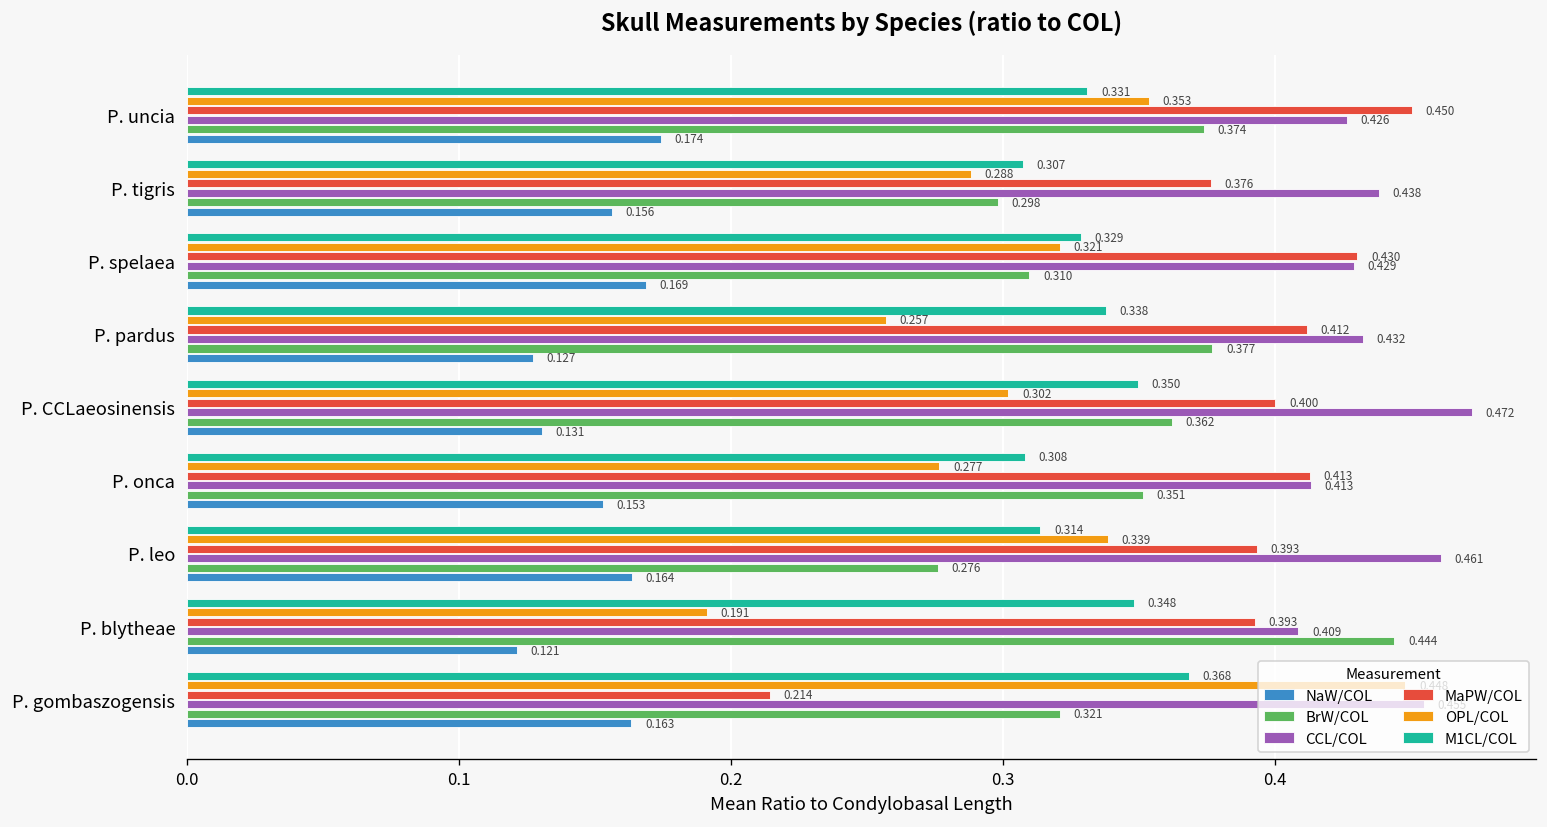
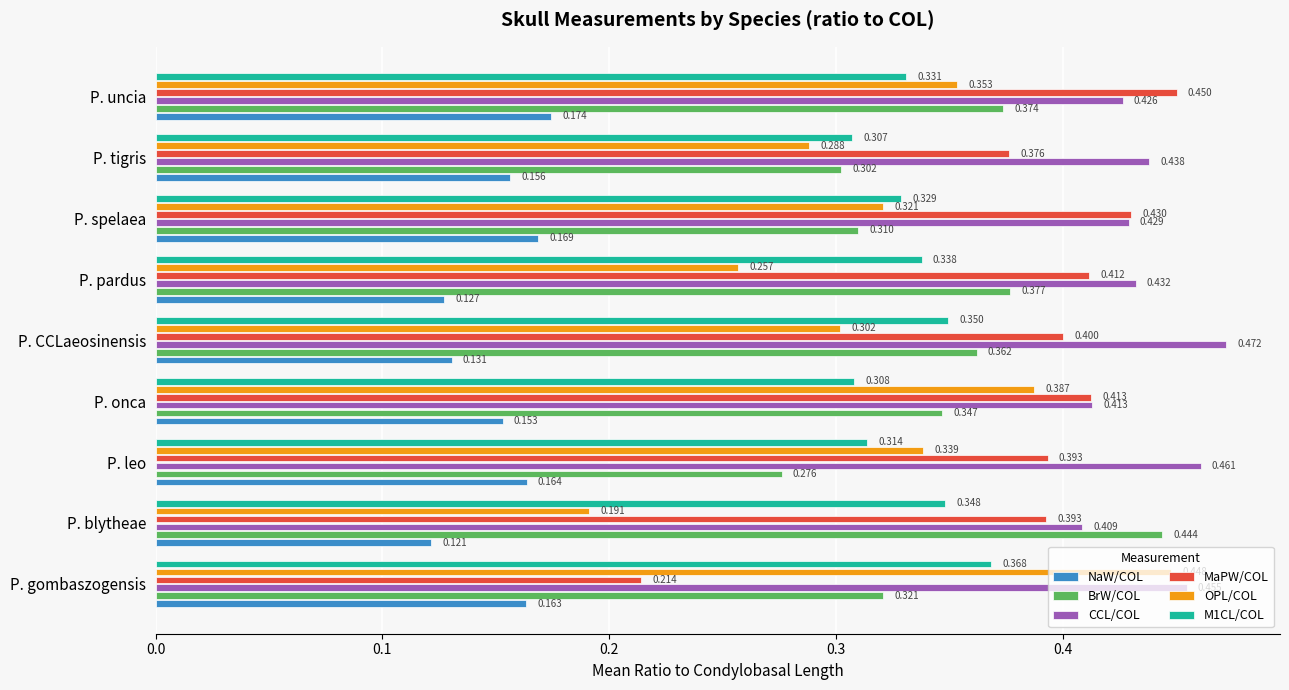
BrW/COL, P. tigris: 0.298 -> 0.302
OPL/COL, P. onca: 0.277 -> 0.387
BrW/COL, P. onca: 0.351 -> 0.347
